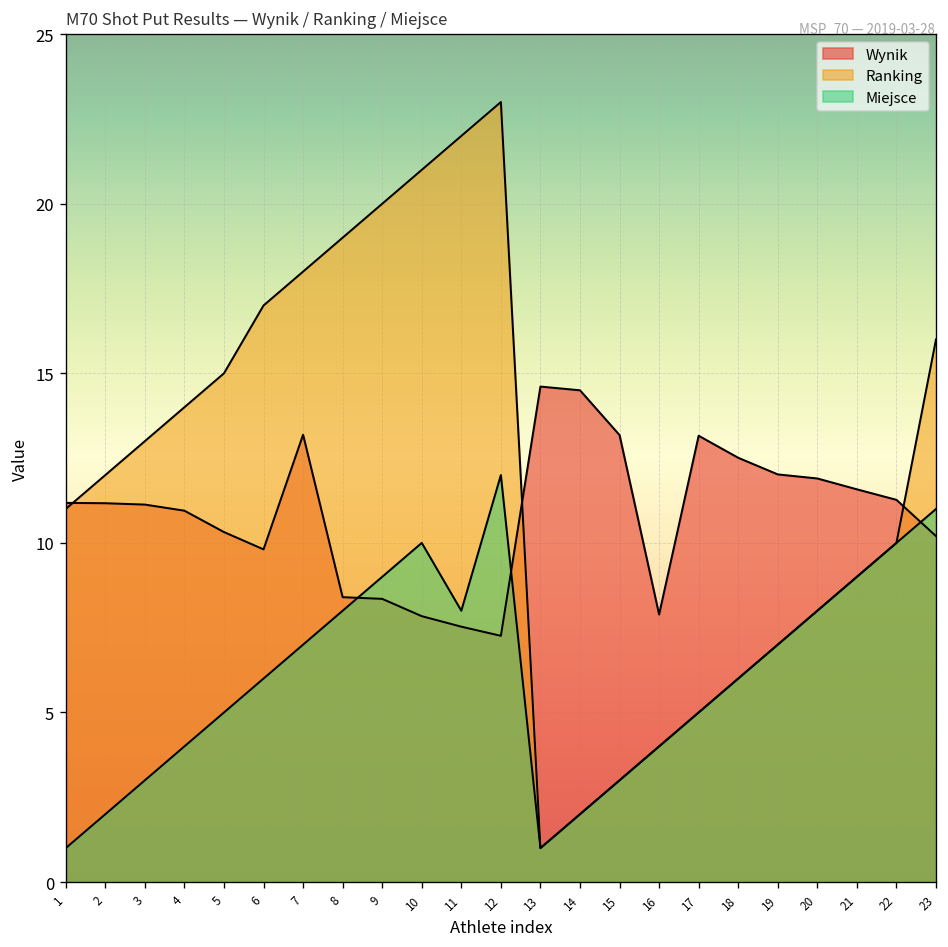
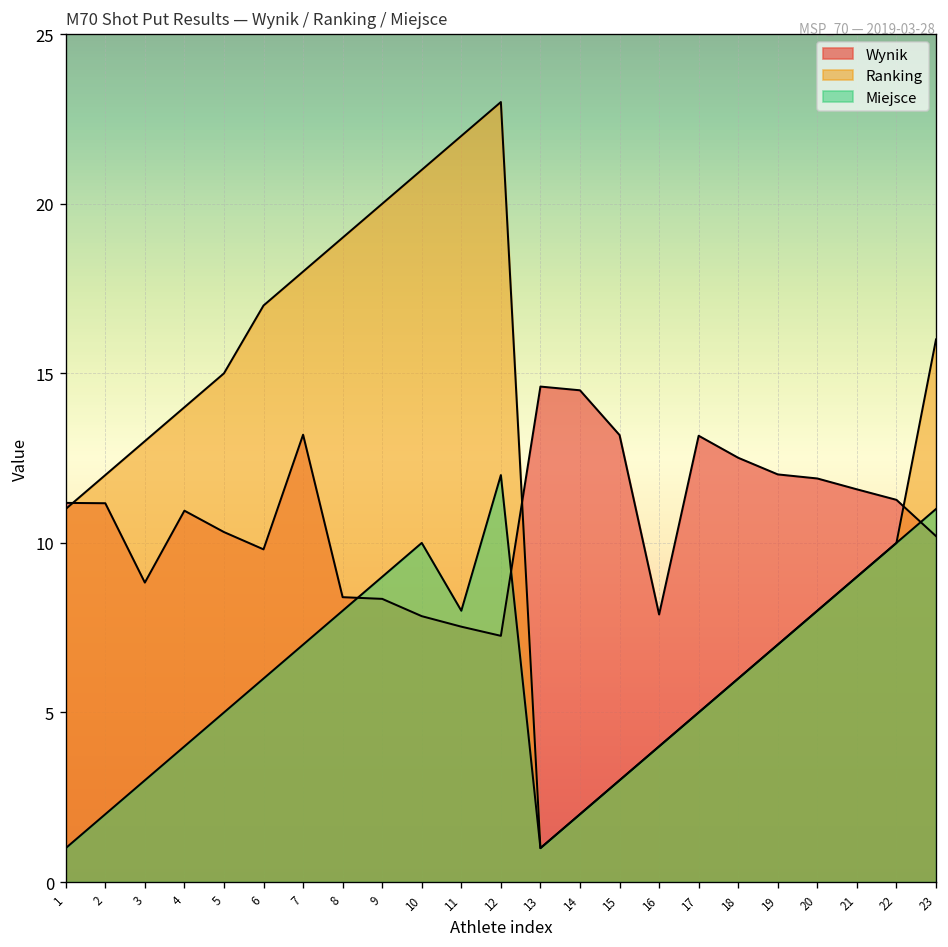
Wynik, 3: 11.1 -> 8.8
